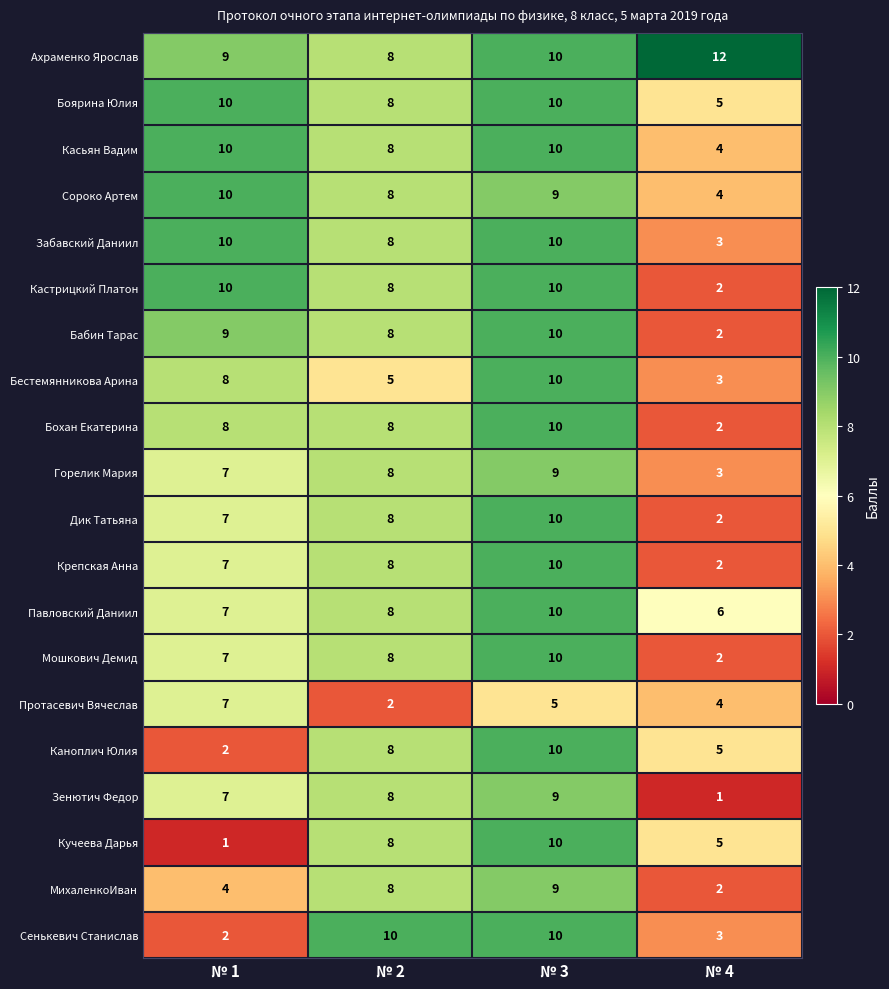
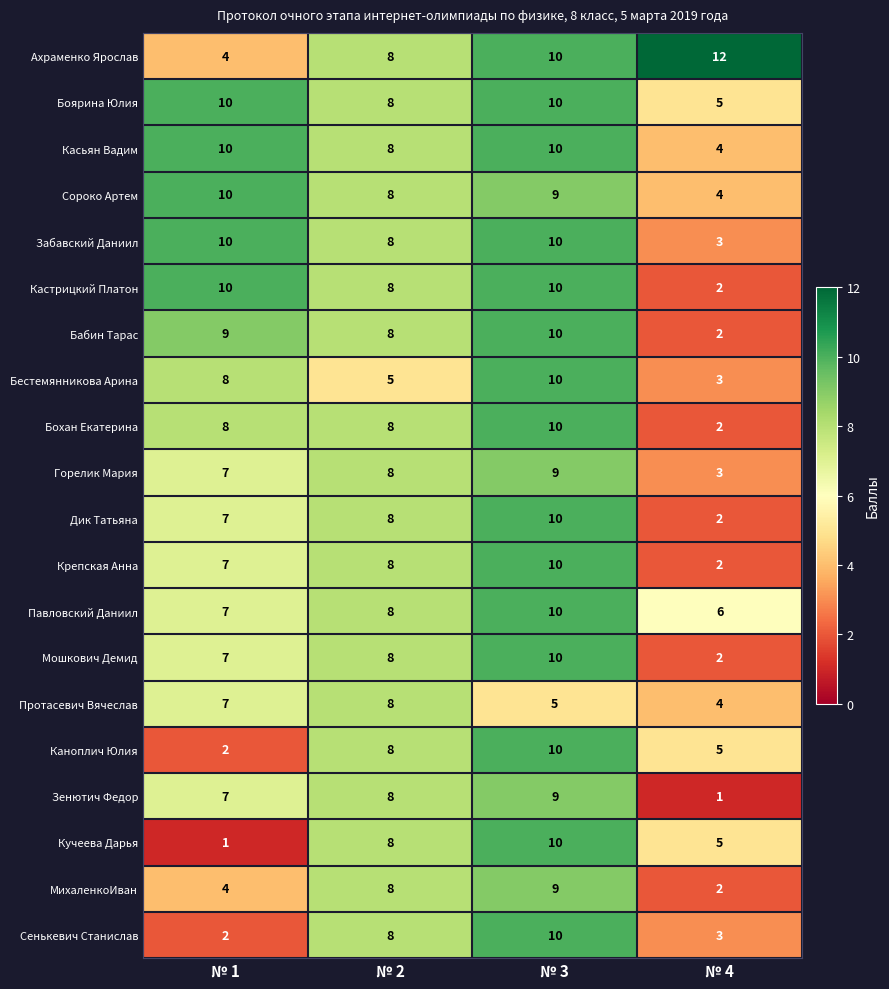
Ахраменко Ярослав, № 1: 9 -> 4
Протасевич Вячеслав, № 2: 2 -> 8
Сенькевич Станислав, № 2: 10 -> 8
